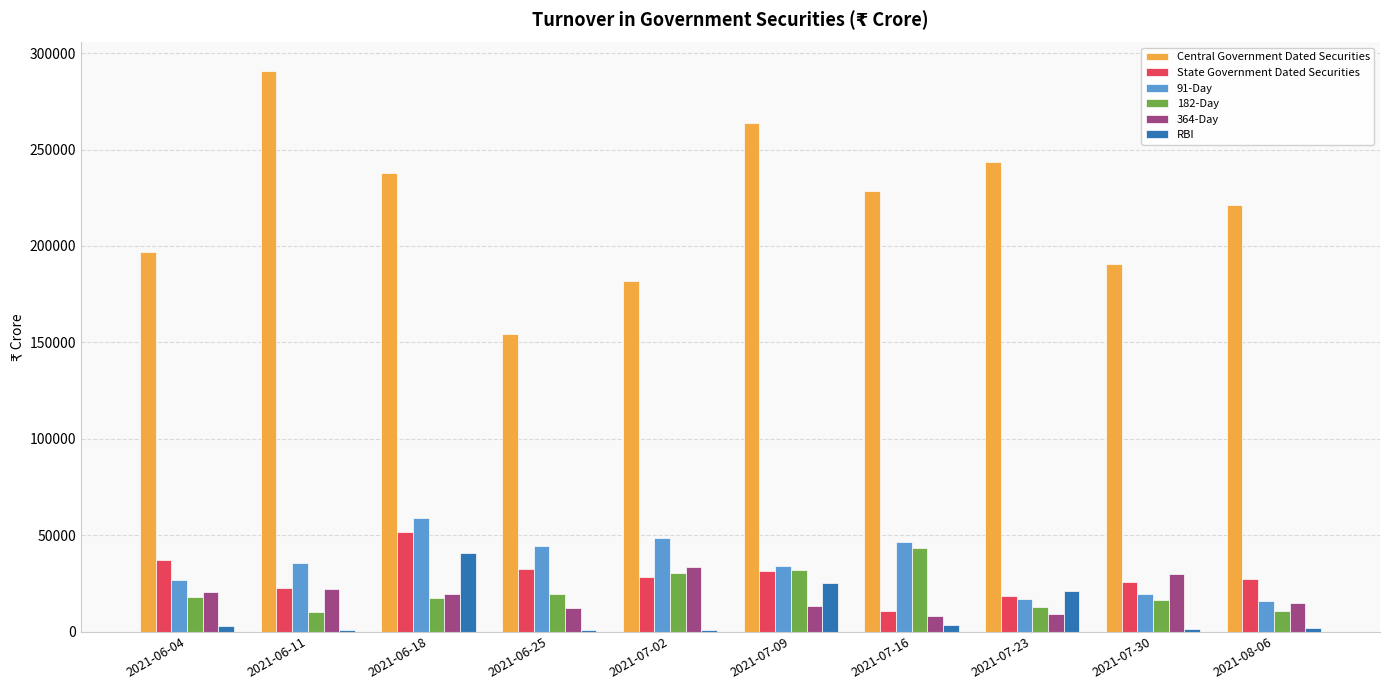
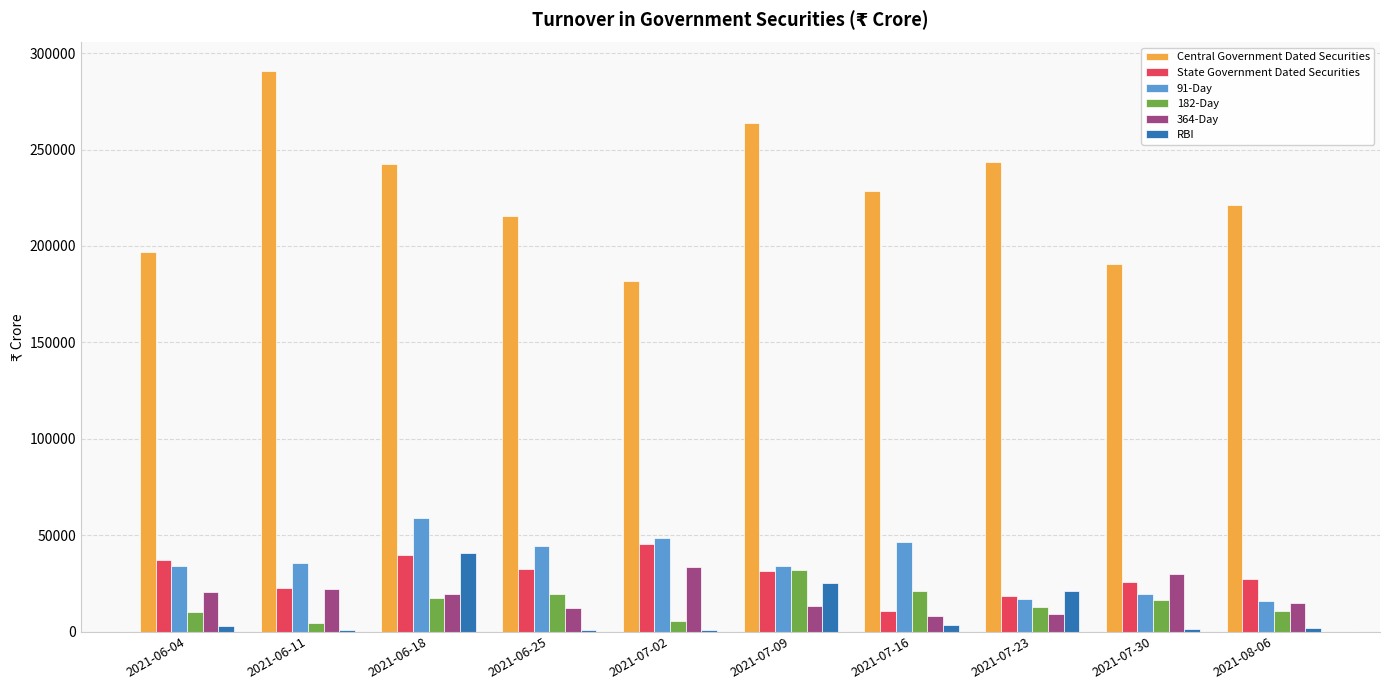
91-Day, 2021-06-04: 27000 -> 34000
182-Day, 2021-06-04: 18000 -> 10000
182-Day, 2021-06-11: 10000 -> 4000
Central Government Dated Securities, 2021-06-18: 238000 -> 243000
State Government Dated Securities, 2021-06-18: 52000 -> 40000
Central Government Dated Securities, 2021-06-25: 154000 -> 216000
State Government Dated Securities, 2021-07-02: 28000 -> 46000
182-Day, 2021-07-02: 31000 -> 5000
182-Day, 2021-07-16: 43000 -> 21000
